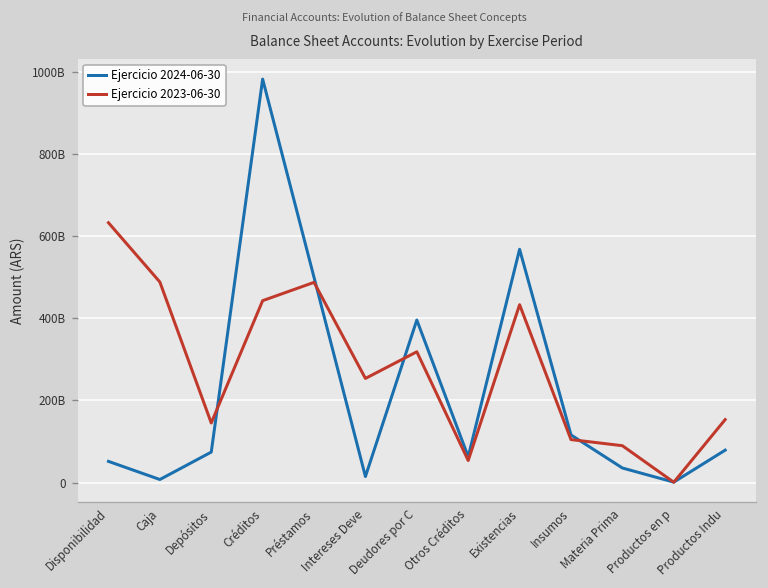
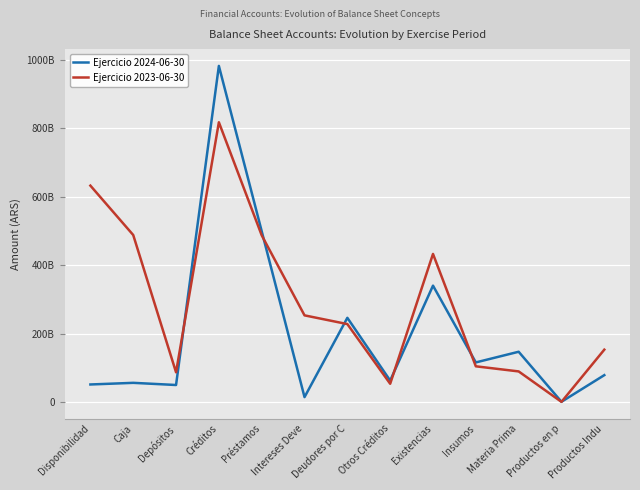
Ejercicio 2024-06-30, Caja: 10000000000 -> 60000000000
Ejercicio 2024-06-30, Depósitos: 70000000000 -> 50000000000
Ejercicio 2023-06-30, Depósitos: 150000000000 -> 90000000000
Ejercicio 2023-06-30, Créditos: 440000000000 -> 820000000000
Ejercicio 2024-06-30, Deudores por C: 400000000000 -> 250000000000
Ejercicio 2023-06-30, Deudores por C: 320000000000 -> 230000000000
Ejercicio 2024-06-30, Existencias: 570000000000 -> 340000000000
Ejercicio 2024-06-30, Materia Prima: 40000000000 -> 150000000000
